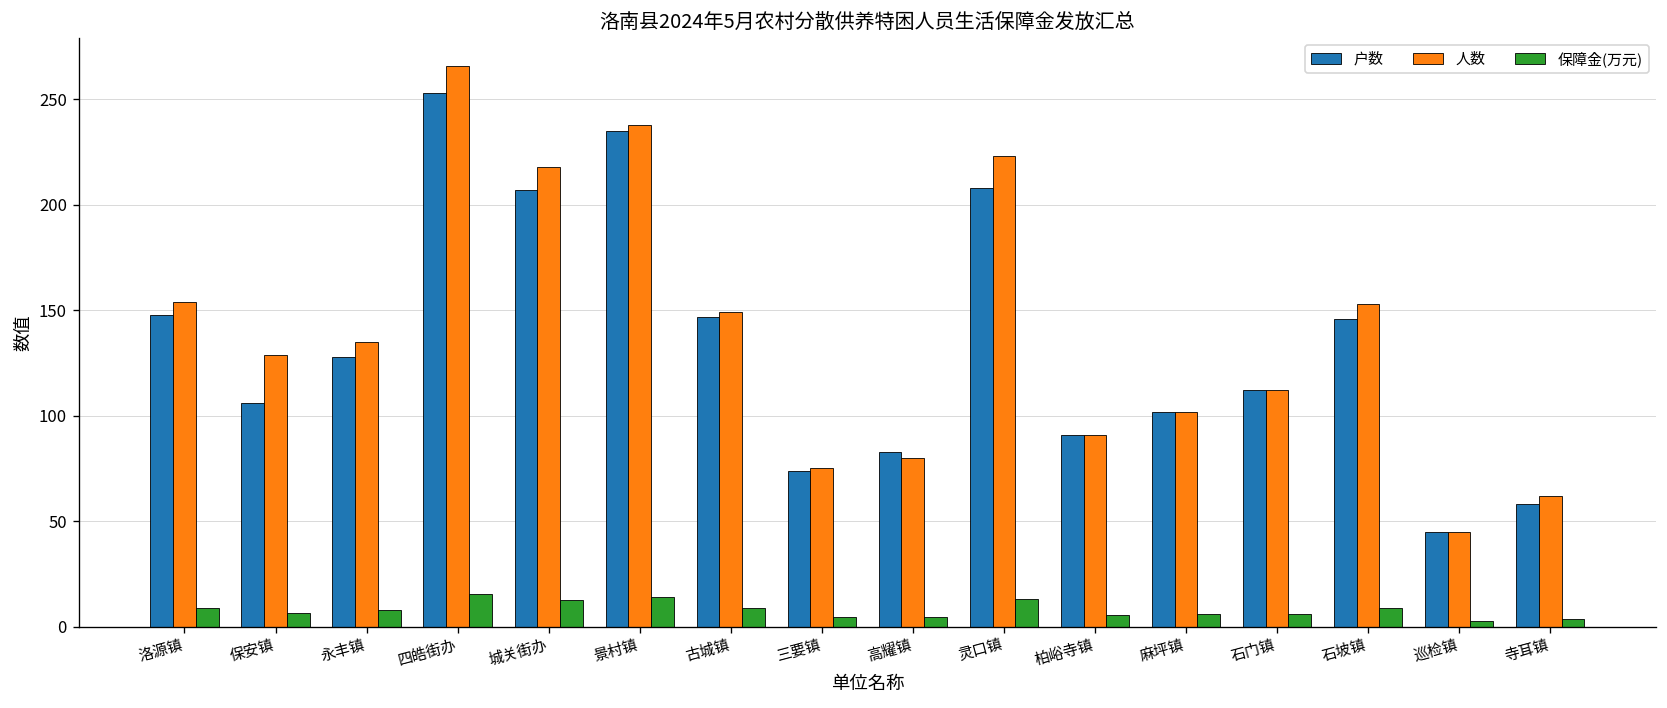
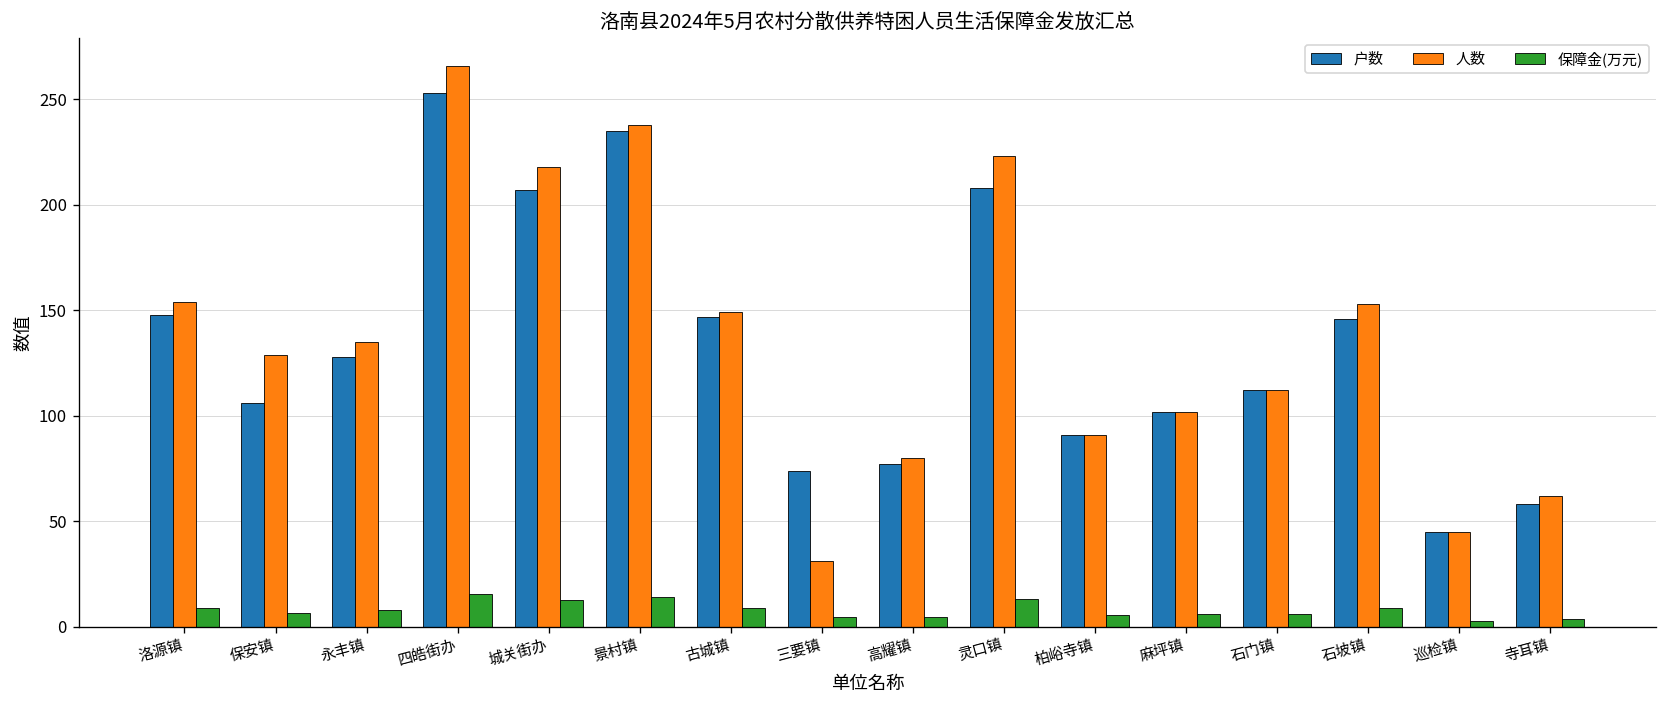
人数, 三要镇: 75 -> 31
户数, 高耀镇: 83 -> 77
